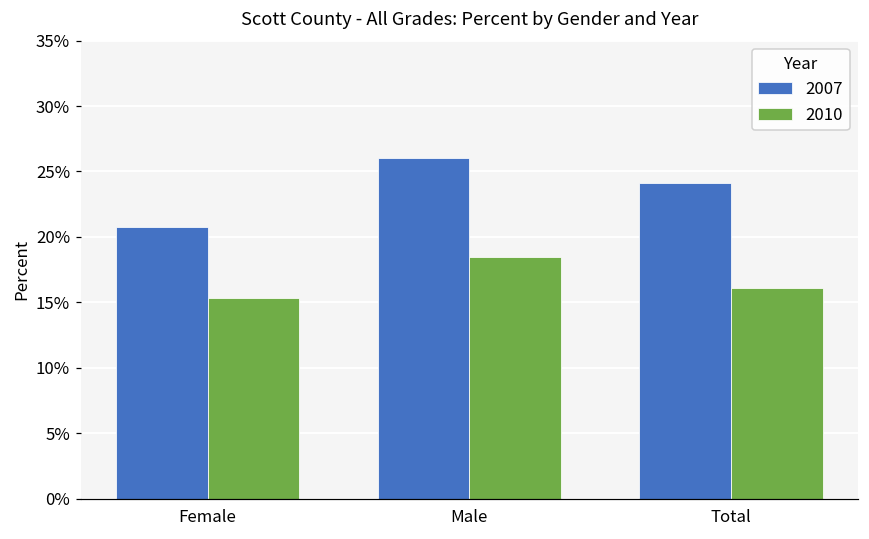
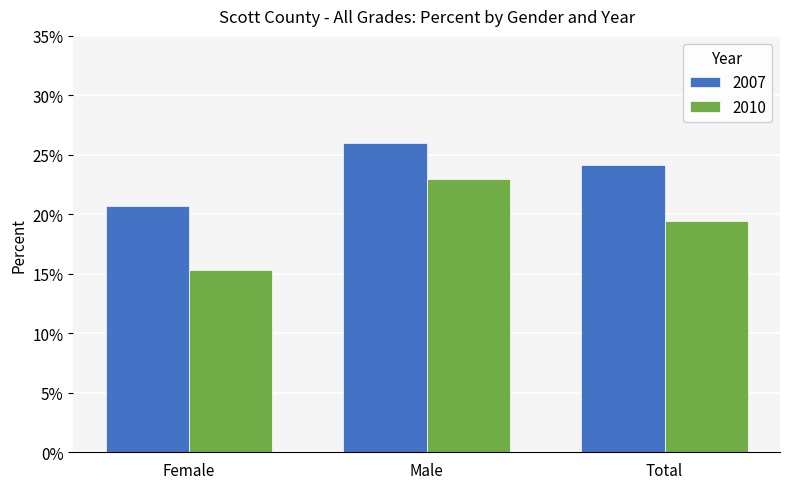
2010, Male: 18.5% -> 23.0%
2010, Total: 16.1% -> 19.5%
